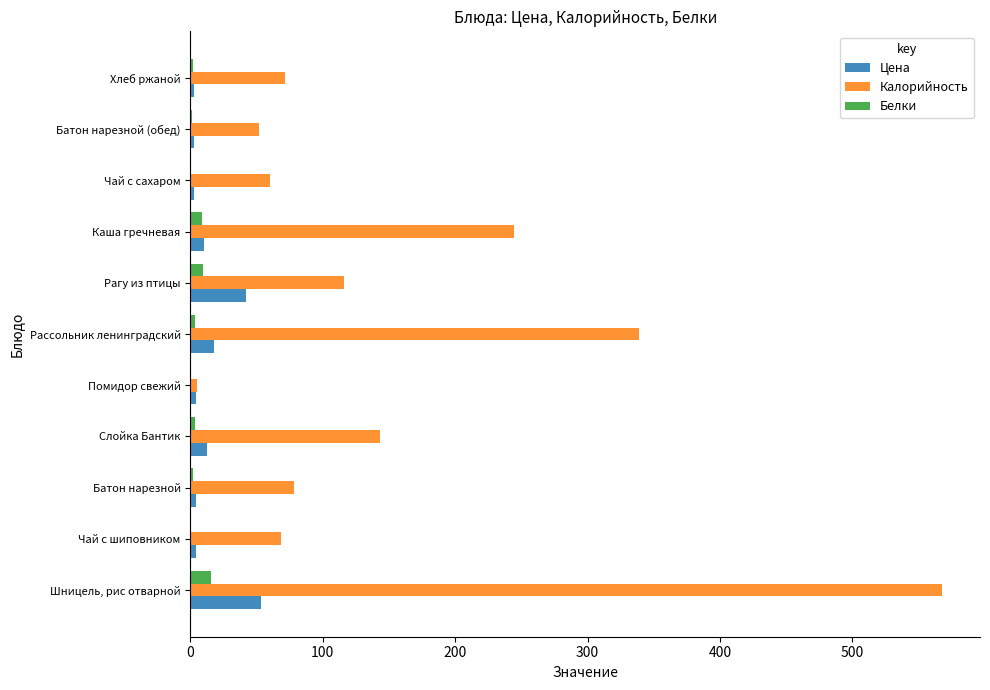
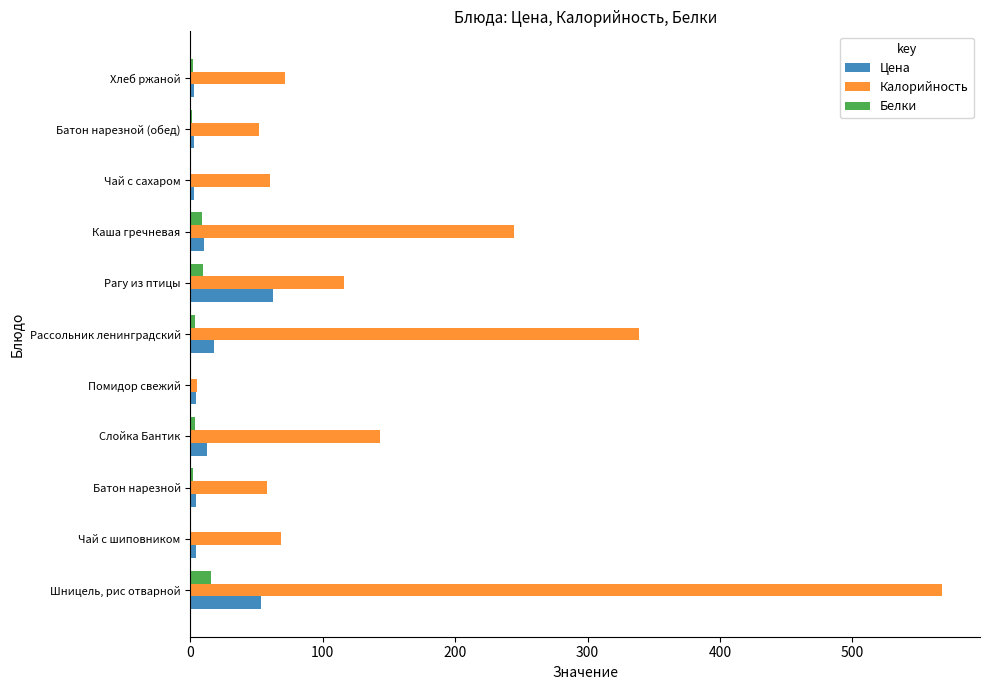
Цена, Рагу из птицы: 42 -> 62
Калорийность, Батон нарезной: 79 -> 58
